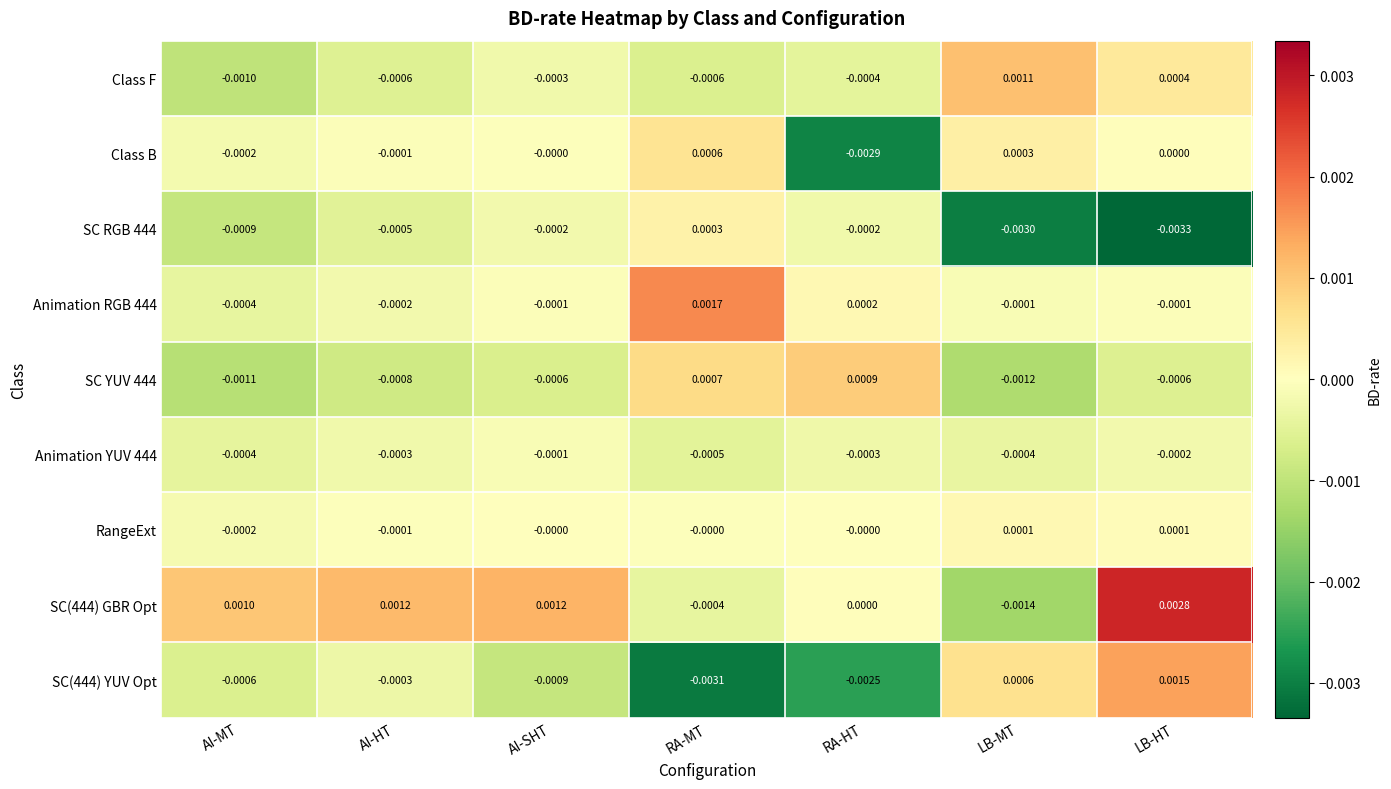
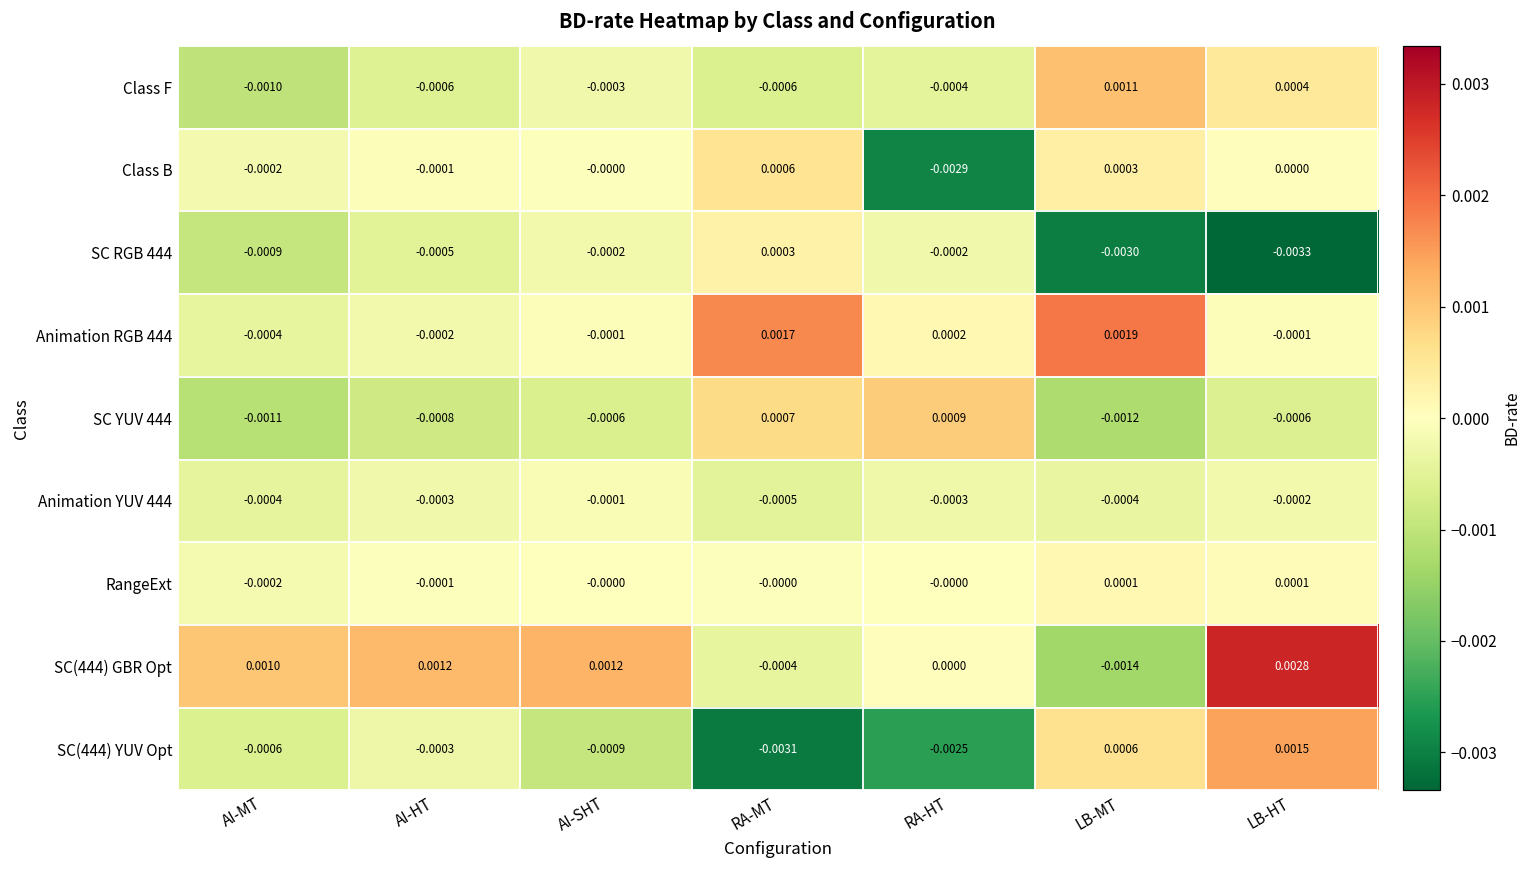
Animation RGB 444, LB-MT: -0.0001 -> 0.0019
